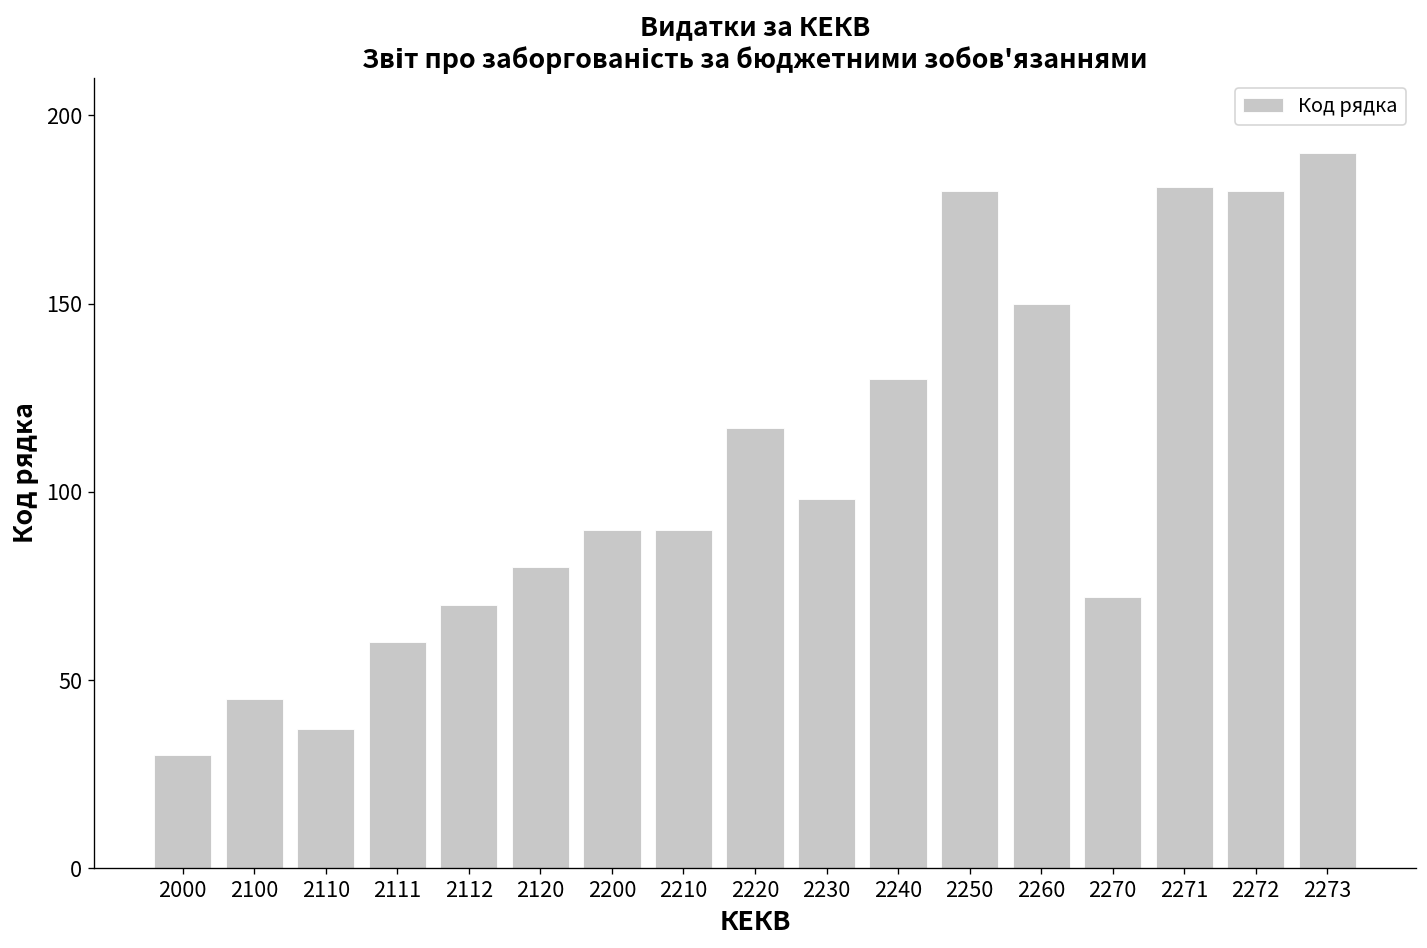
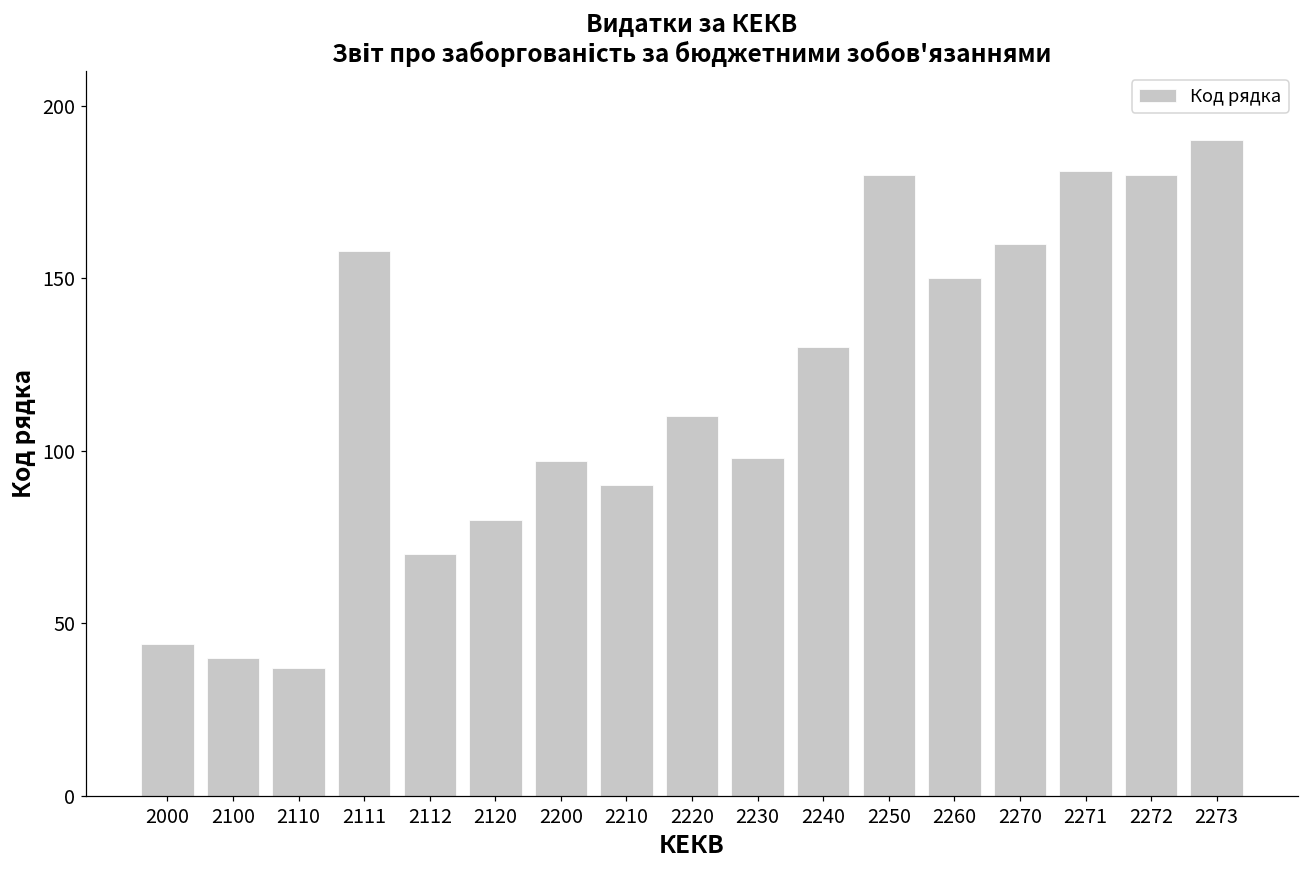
2000: 30 -> 44
2100: 45 -> 40
2111: 60 -> 158
2200: 90 -> 97
2220: 117 -> 110
2270: 72 -> 160
